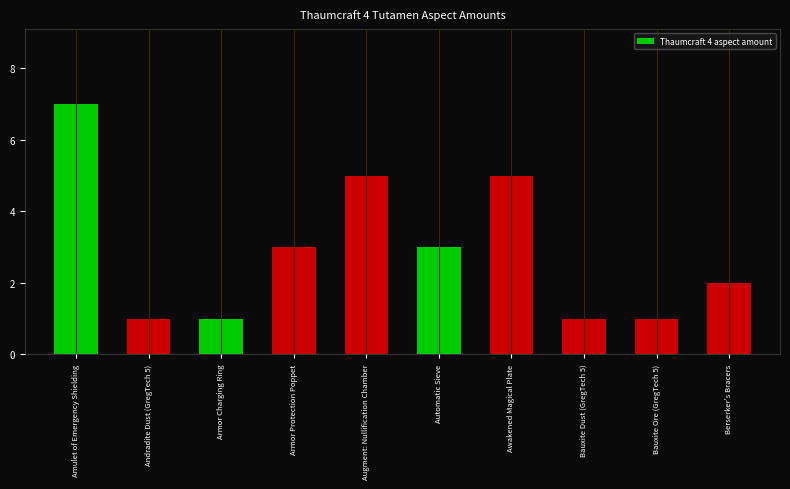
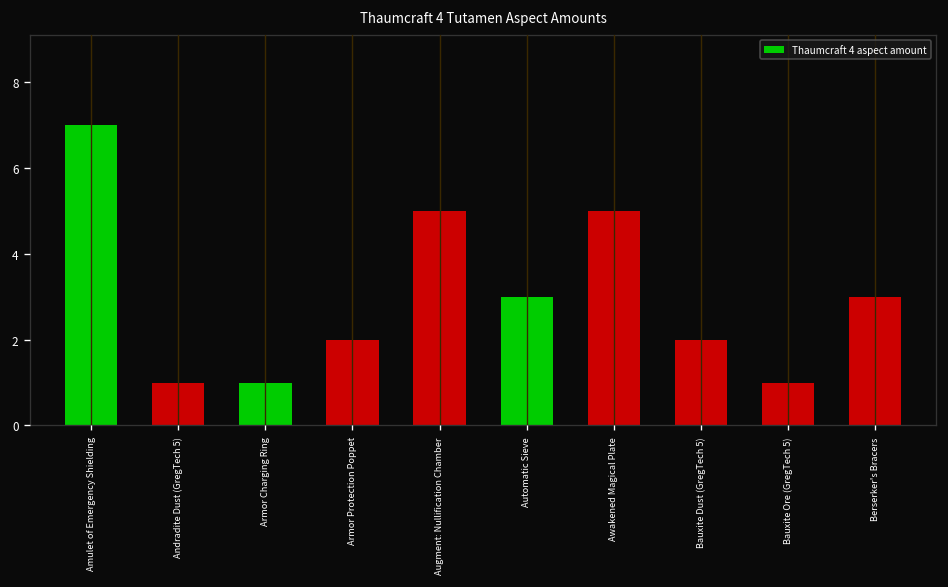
Armor Protection Poppet: 3 -> 2
Bauxite Dust (GregTech 5): 1 -> 2
Berserker's Bracers: 2 -> 3
